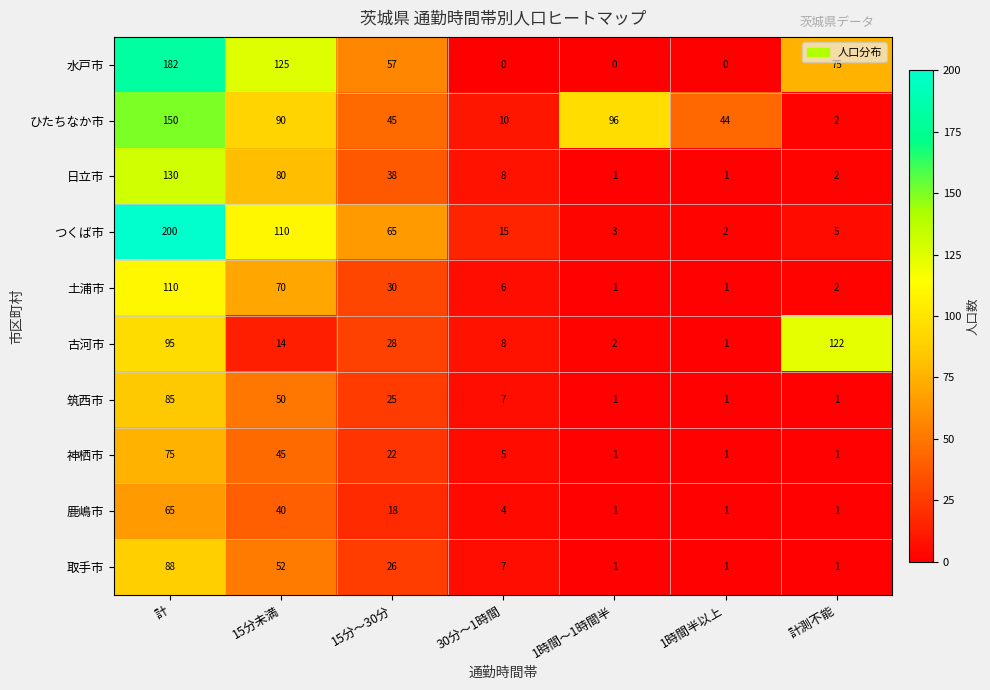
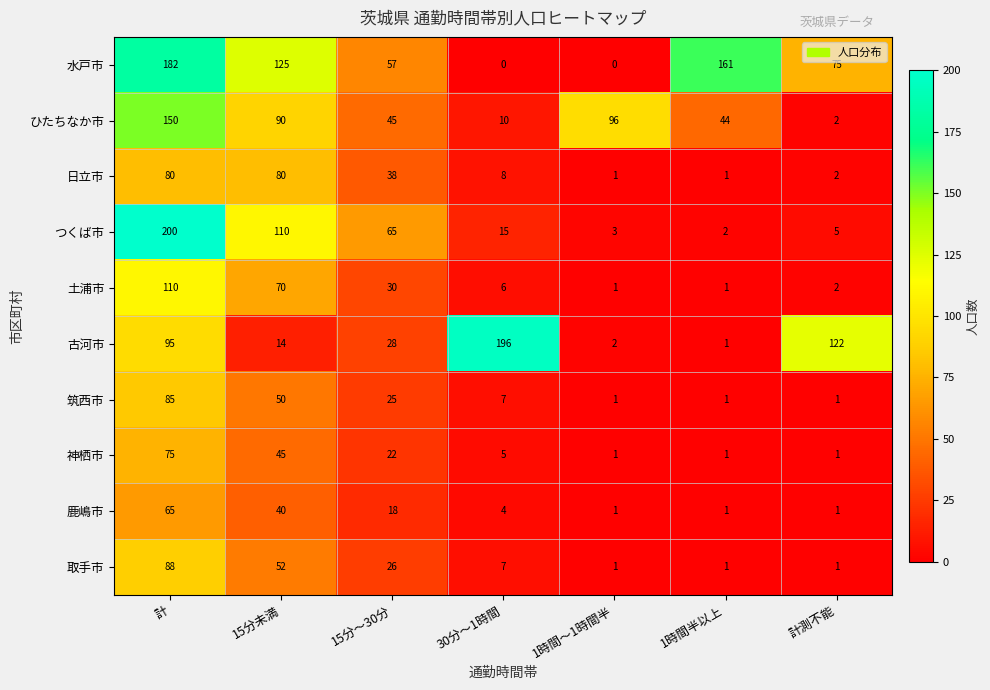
水戸市, 1時間半以上: 0 -> 161
日立市, 計: 130 -> 80
古河市, 30分～1時間: 8 -> 196
